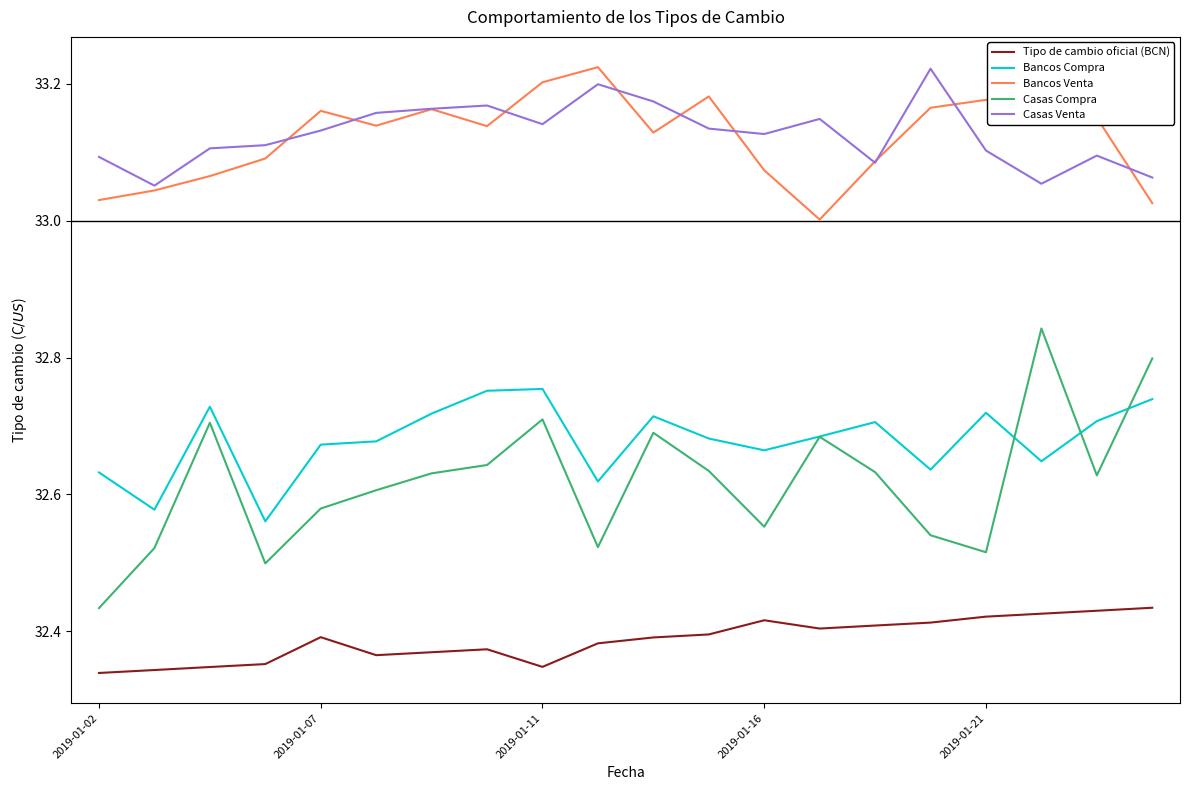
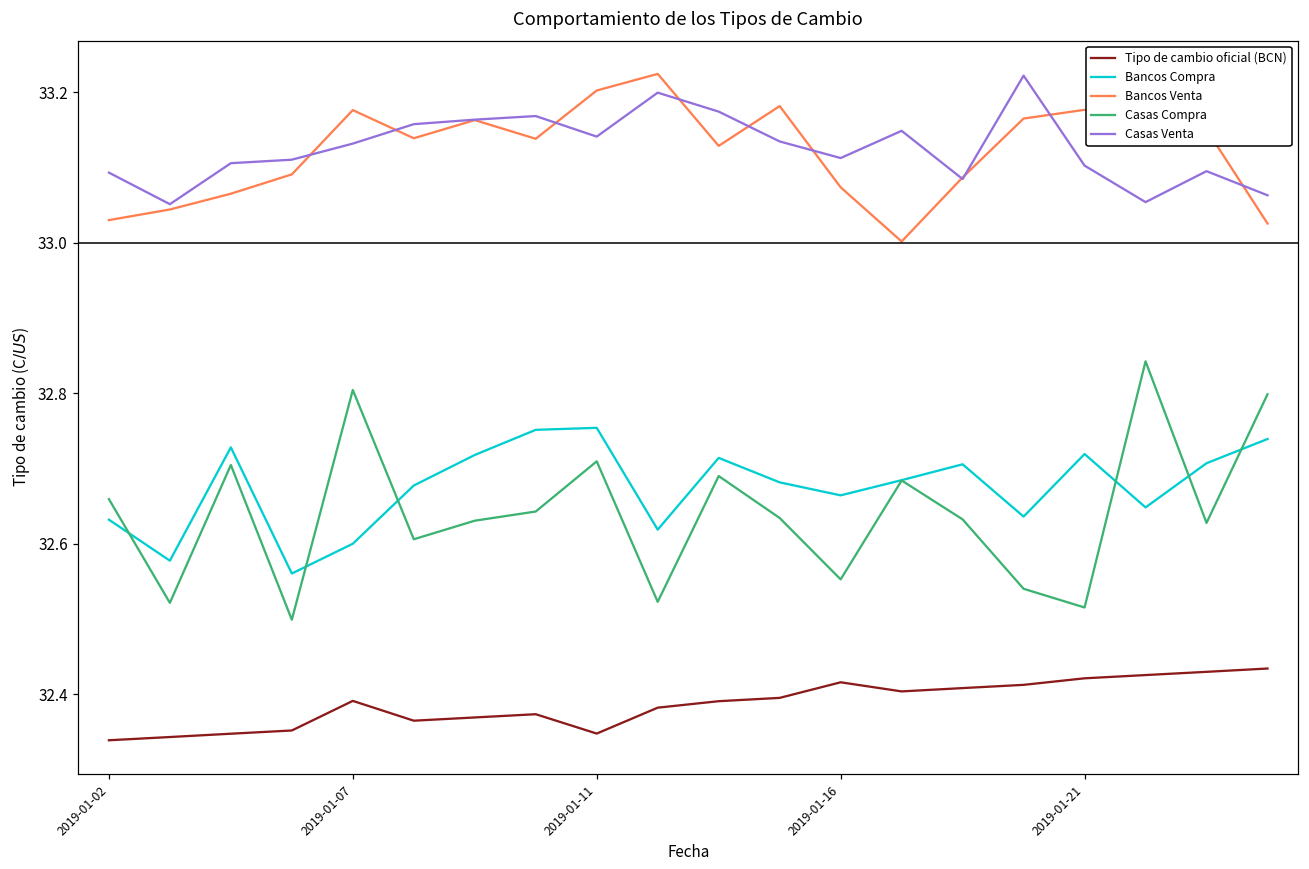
Casas Compra, 2019-01-02: 32.43 -> 32.66
Bancos Compra, 2019-01-07: 32.67 -> 32.60
Bancos Venta, 2019-01-07: 33.16 -> 33.18
Casas Compra, 2019-01-07: 32.58 -> 32.80
Casas Venta, 2019-01-16: 33.13 -> 33.11
